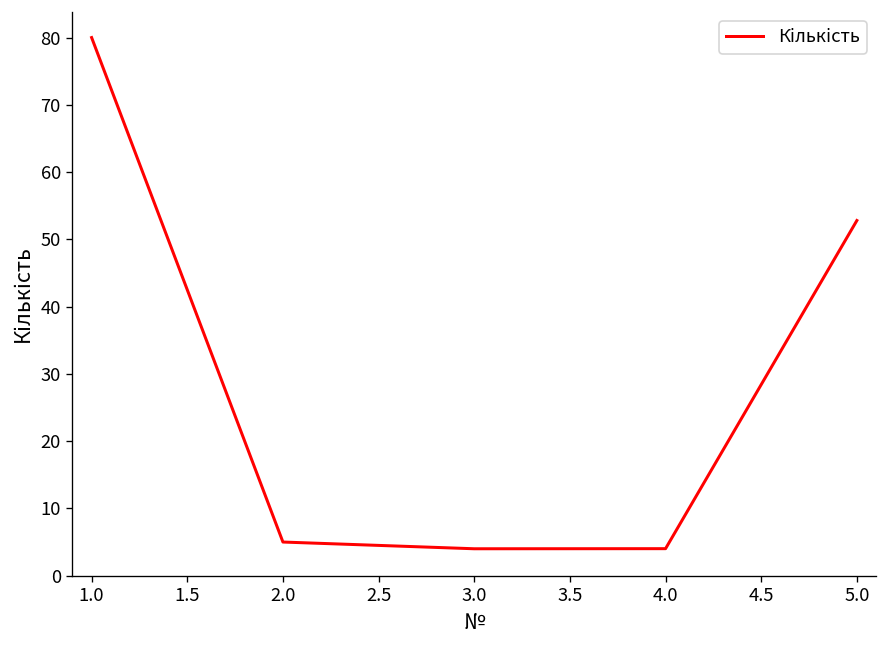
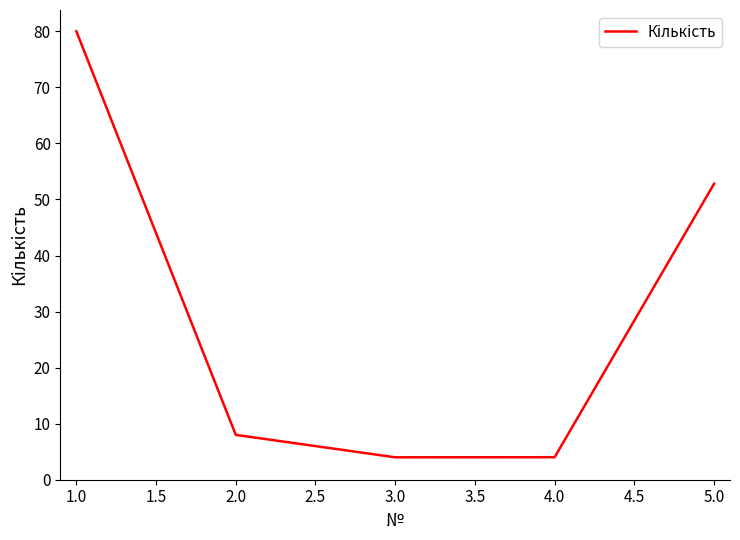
2.0: 5 -> 8
